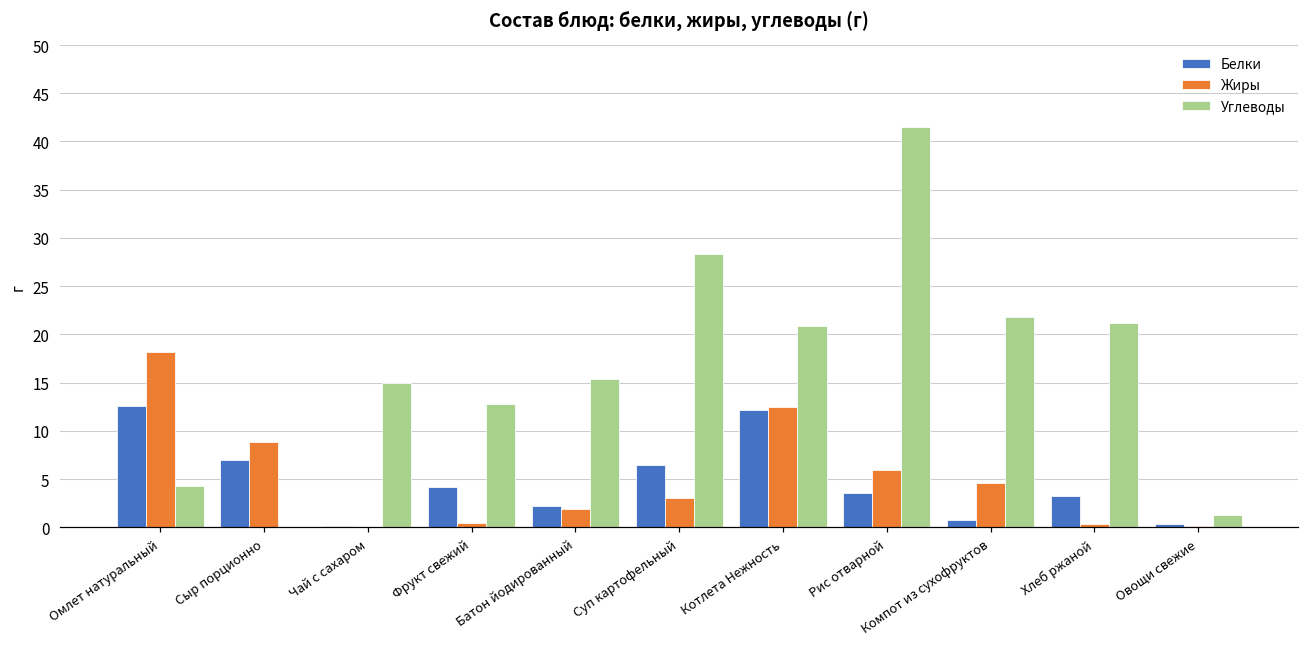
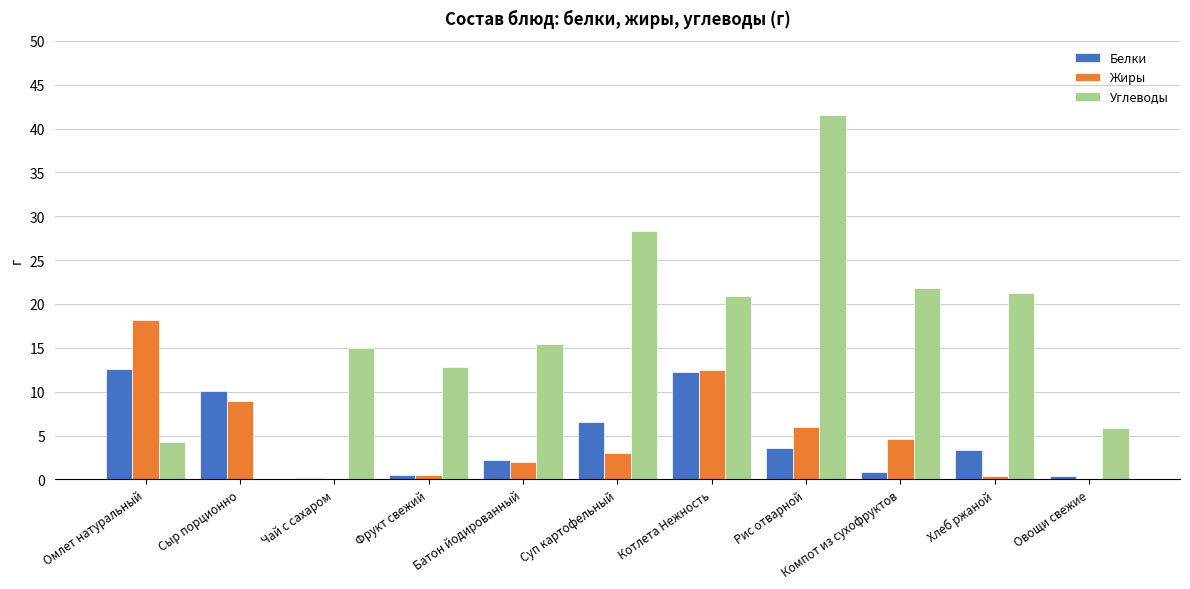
Белки, Сыр порционно: 7 -> 10
Белки, Фрукт свежий: 4 -> 1
Углеводы, Овощи свежие: 1 -> 6
